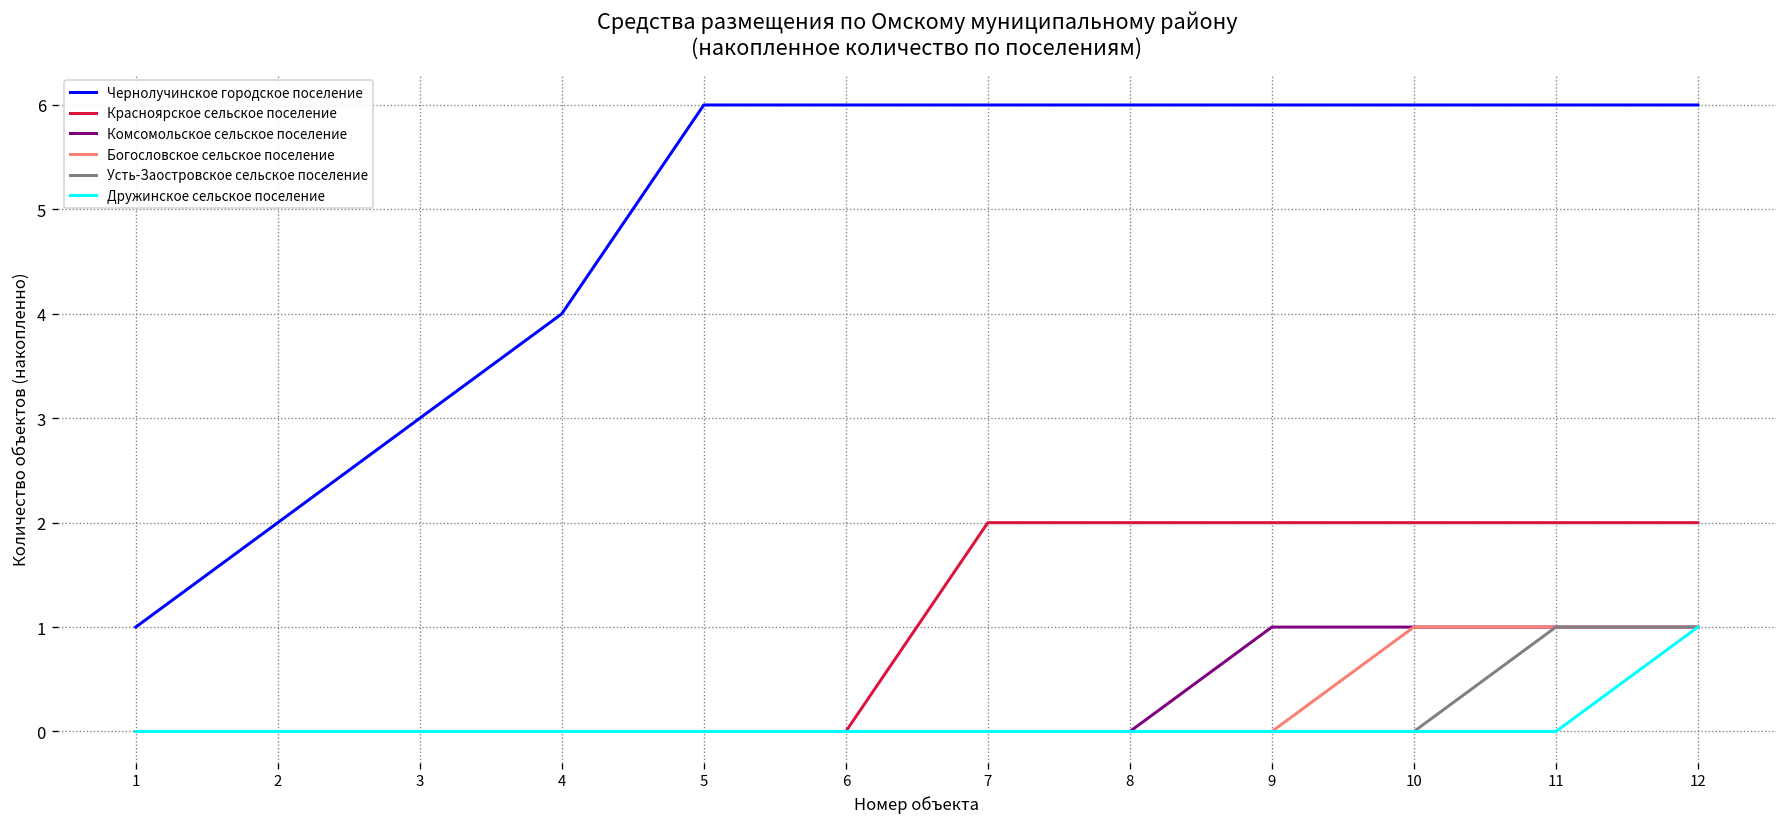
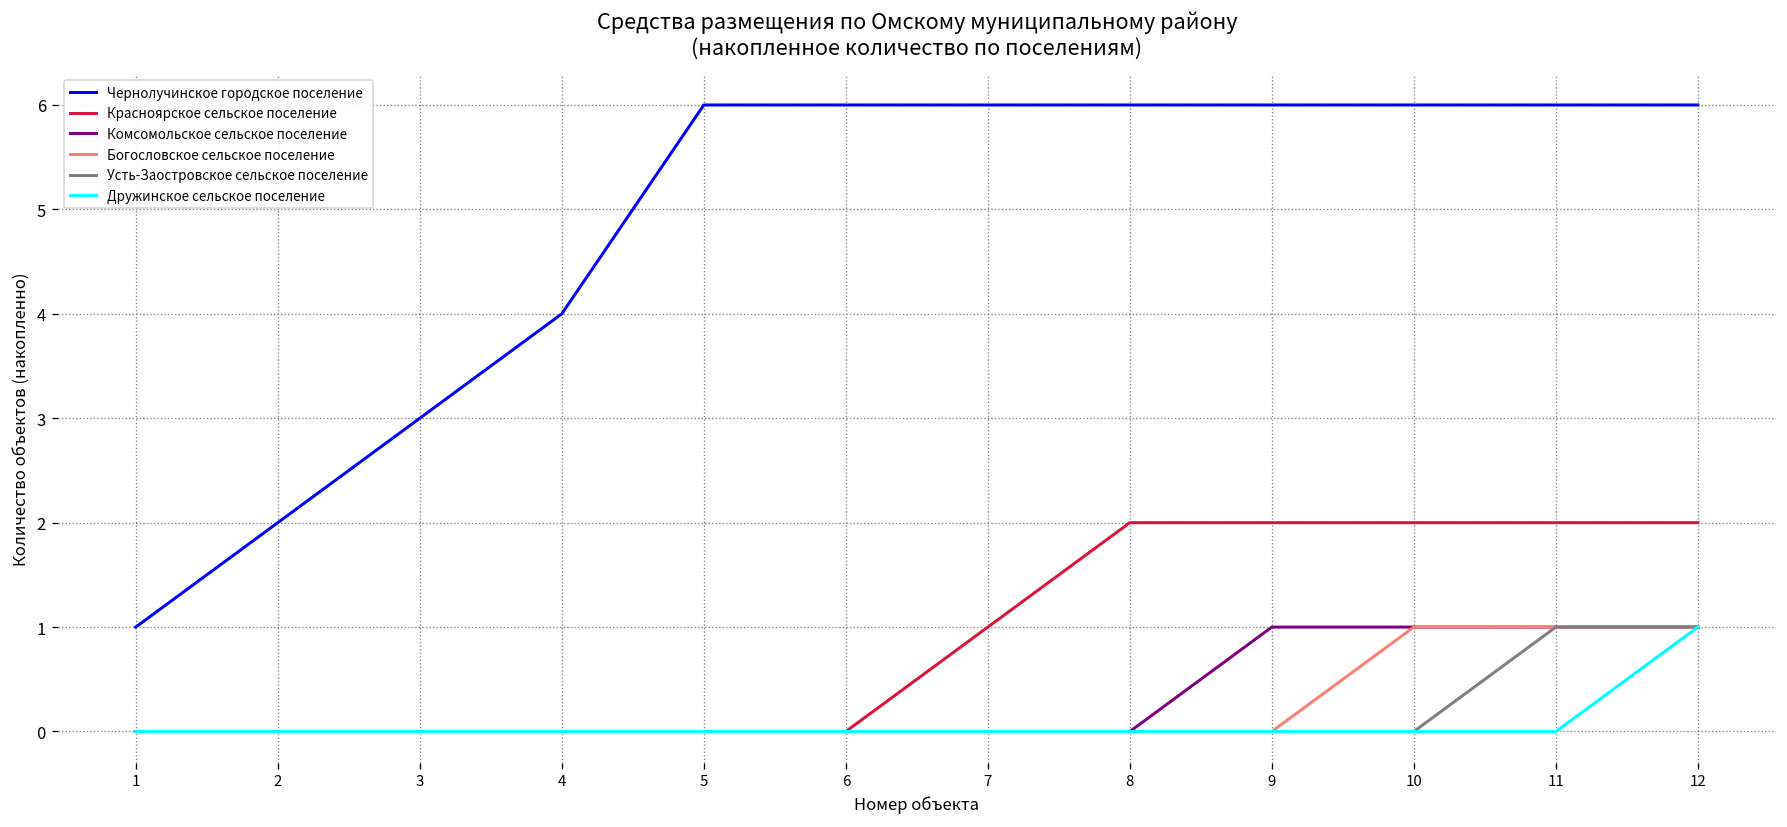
Красноярское сельское поселение, 7: 2 -> 1
